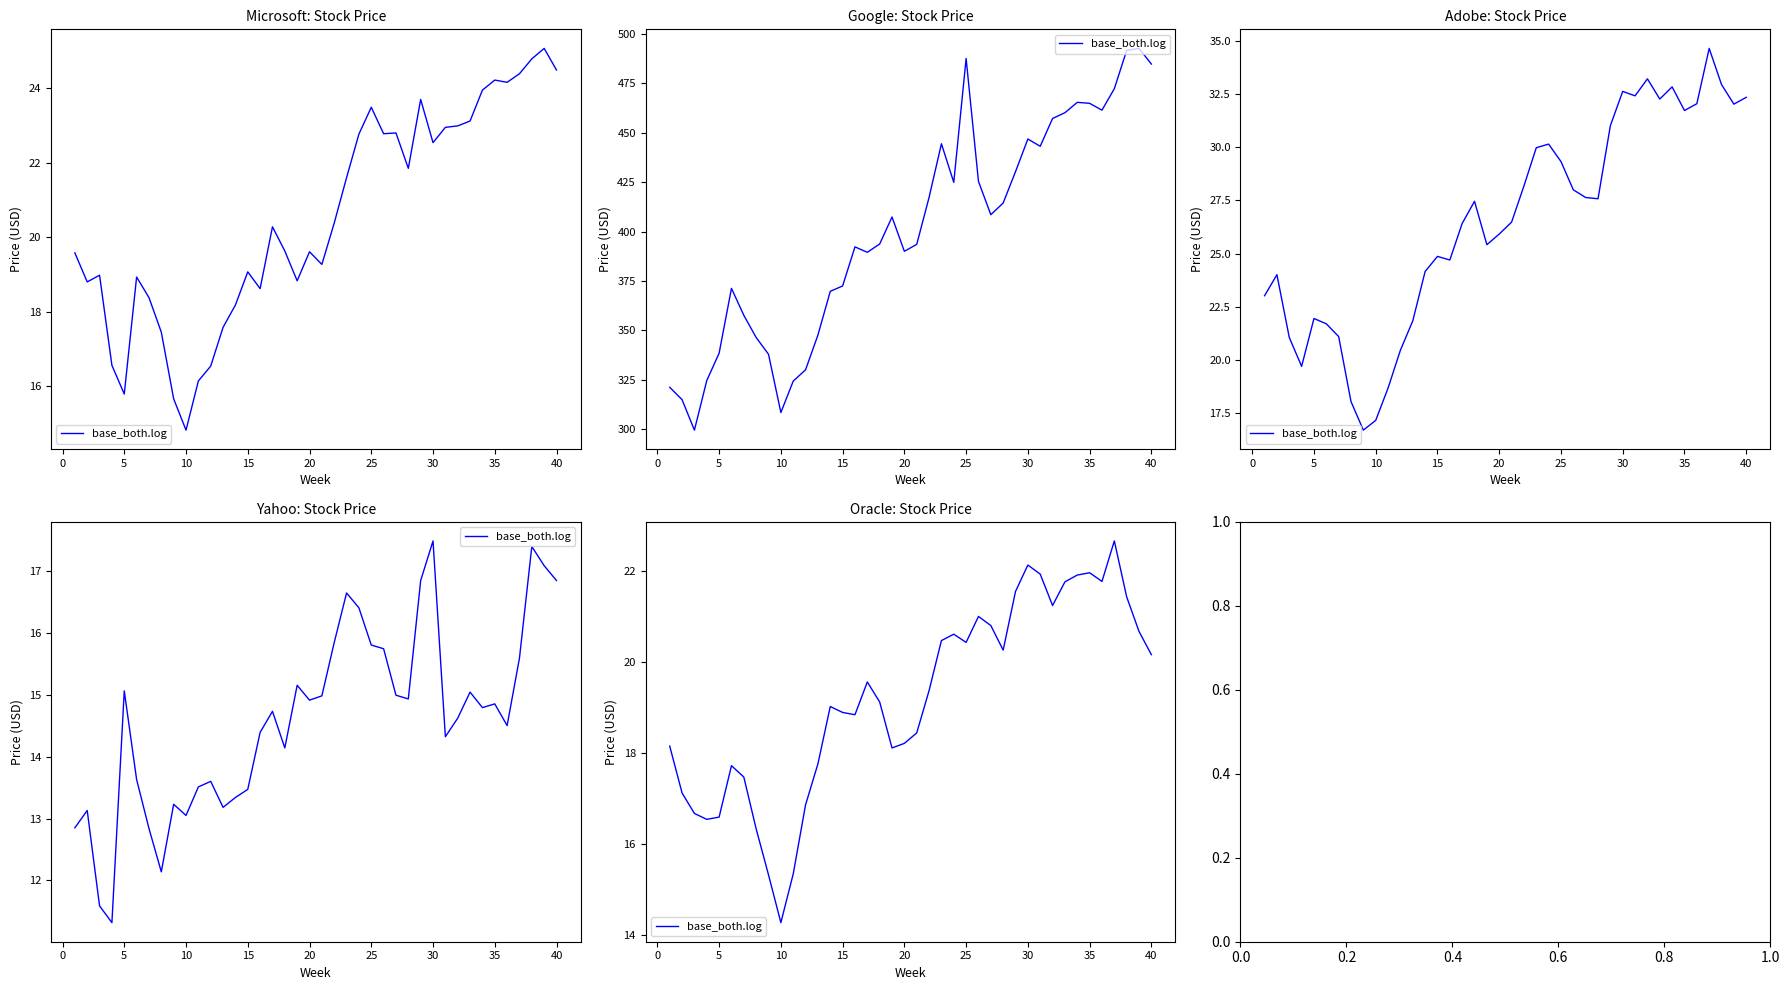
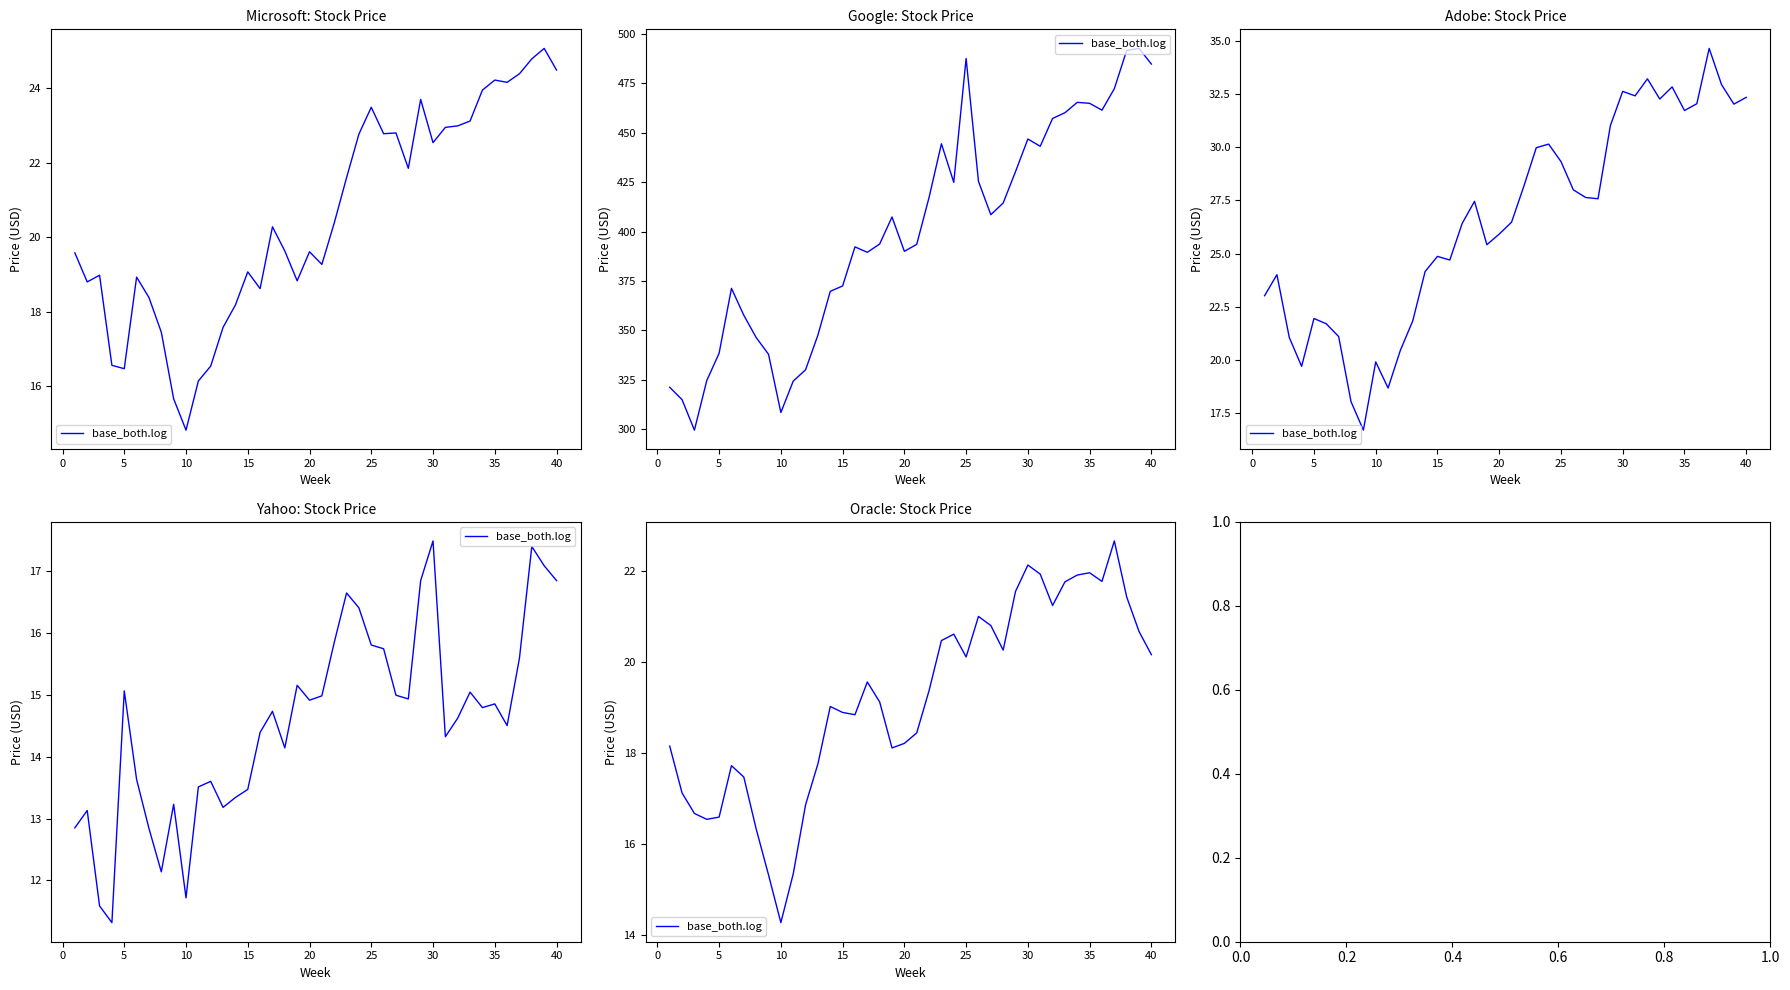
Microsoft: Stock Price, 5: 15.8 -> 16.5
Adobe: Stock Price, 10: 17.2 -> 19.9
Yahoo: Stock Price, 10: 13.1 -> 11.7
Oracle: Stock Price, 25: 20.4 -> 20.1
